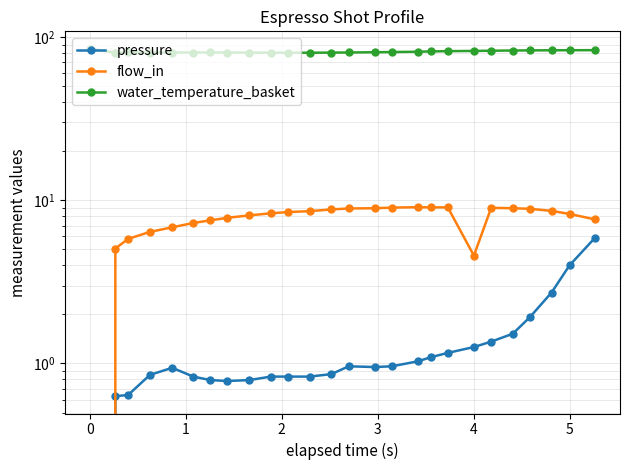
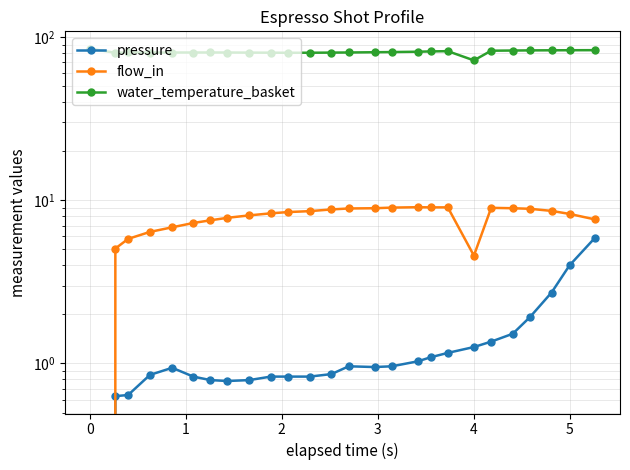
water_temperature_basket, 4: 80 -> 70
